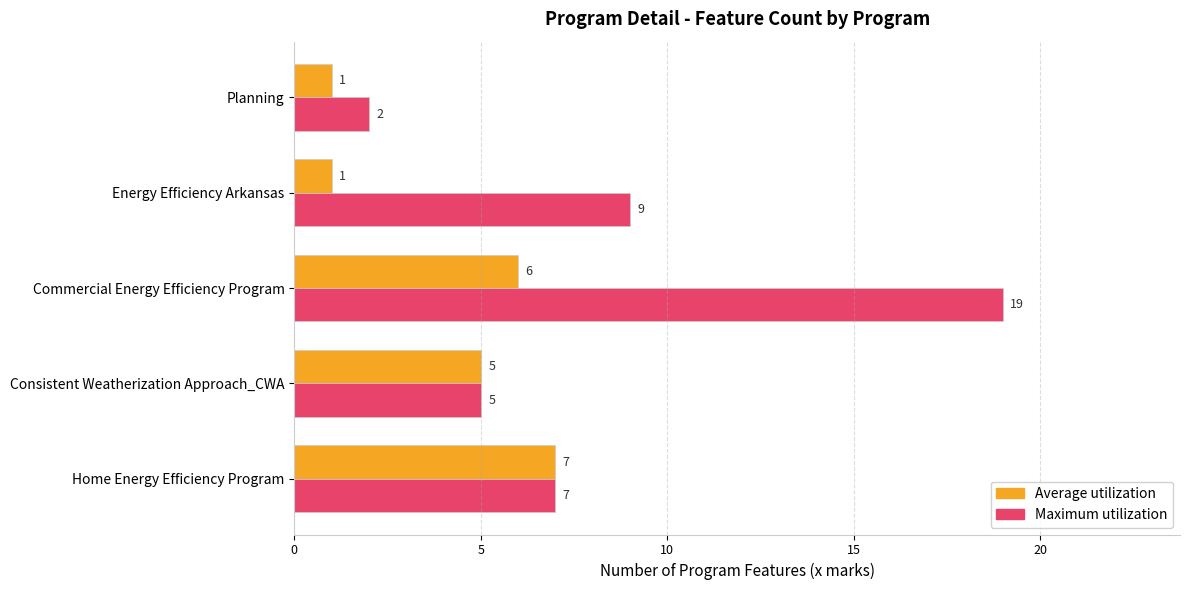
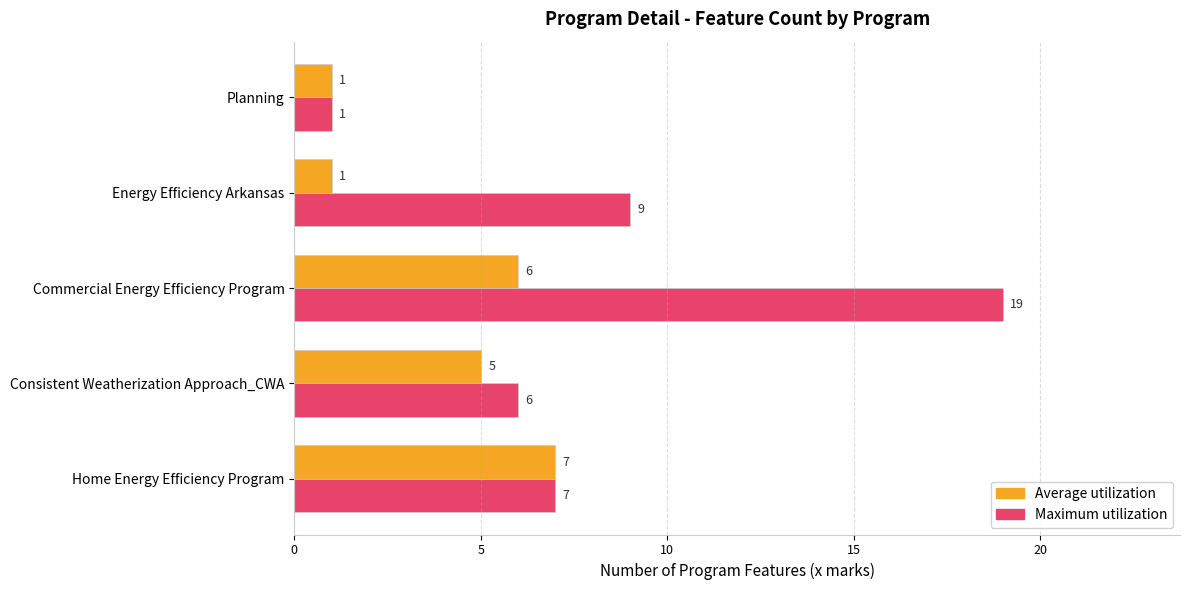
Maximum utilization, Planning: 2 -> 1
Maximum utilization, Consistent Weatherization Approach_CWA: 5 -> 6
